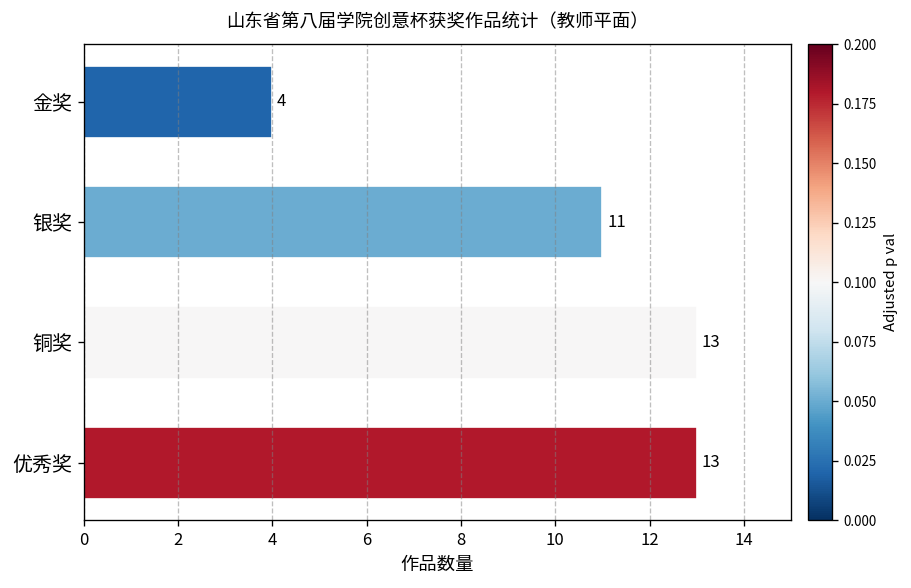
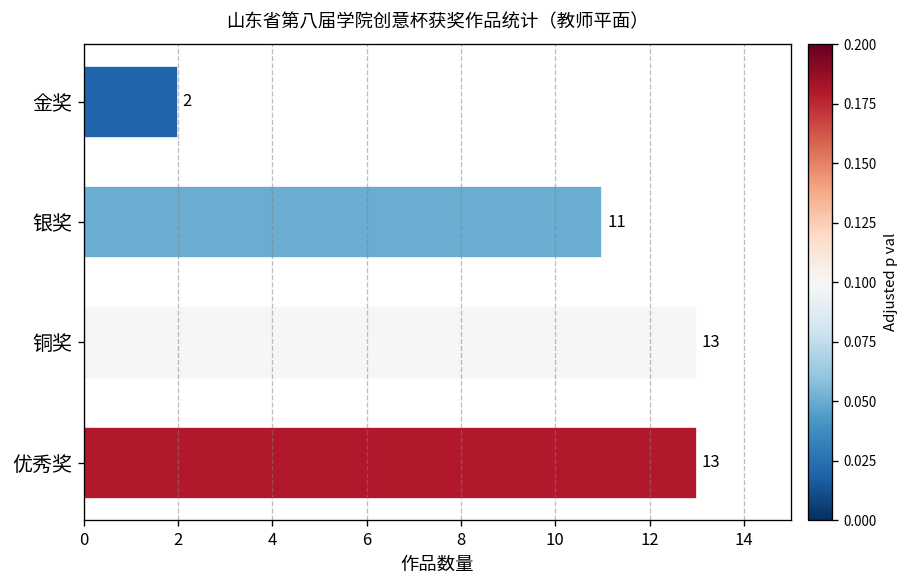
金奖: 4 -> 2
